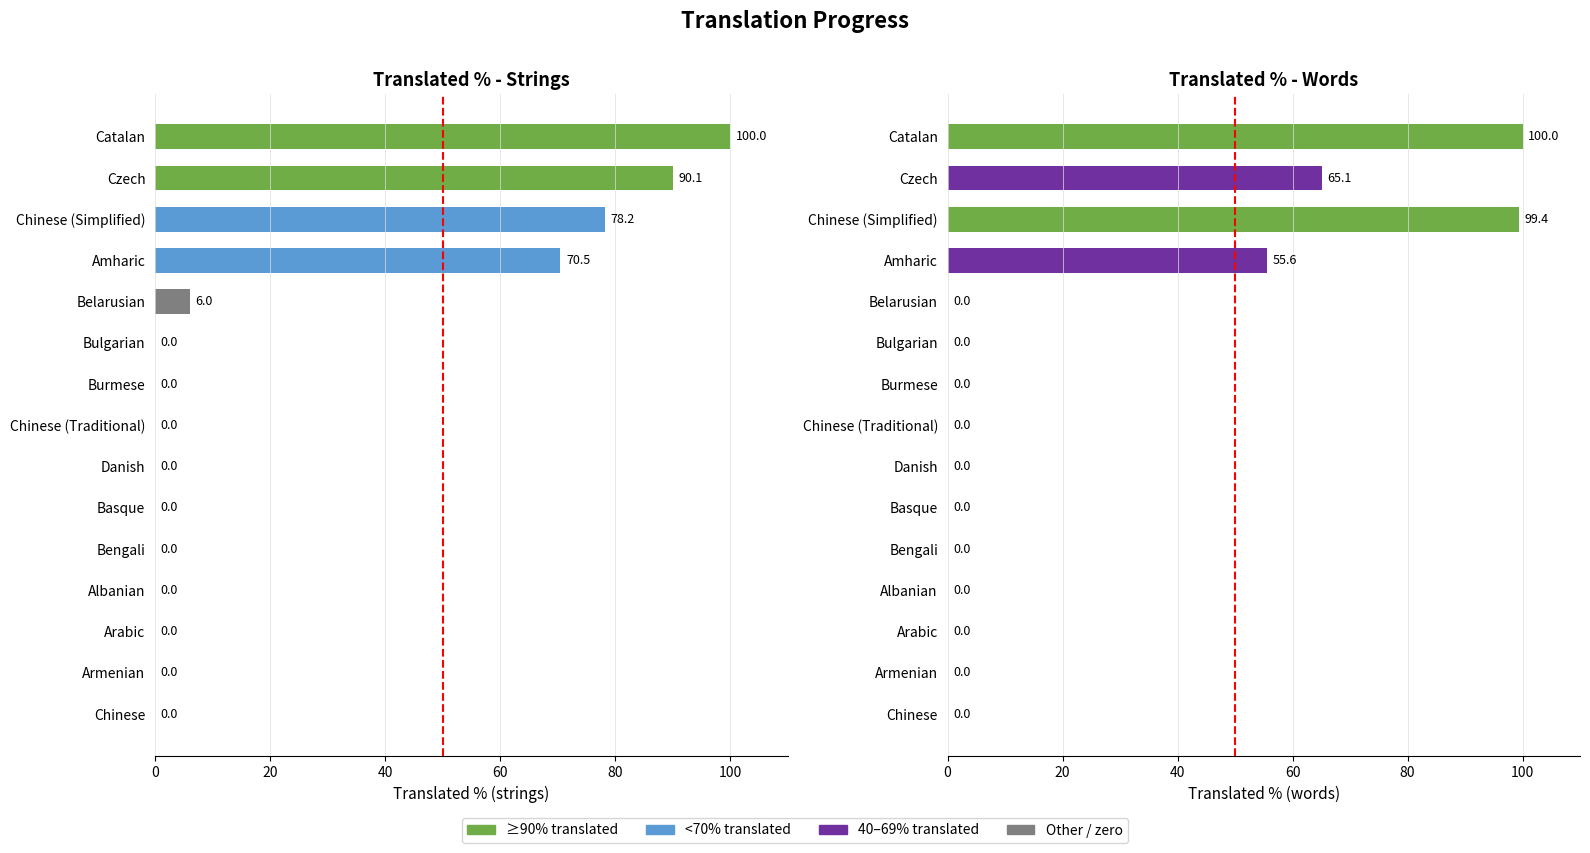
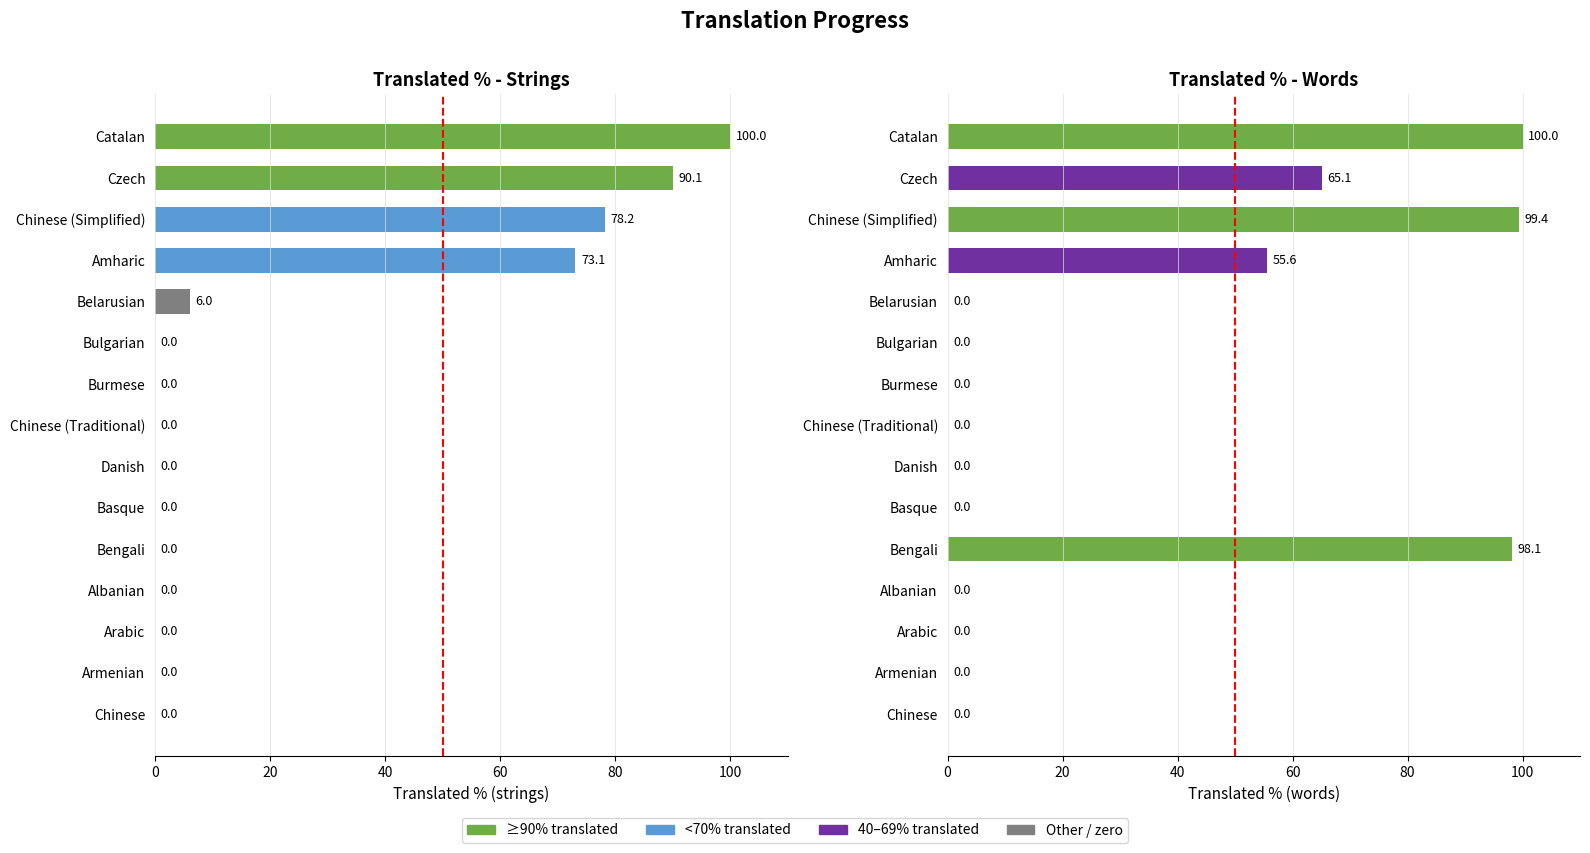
Translated % - Strings, Amharic: 70.5 -> 73.1
Translated % - Words, Bengali: 0.0 -> 98.1
